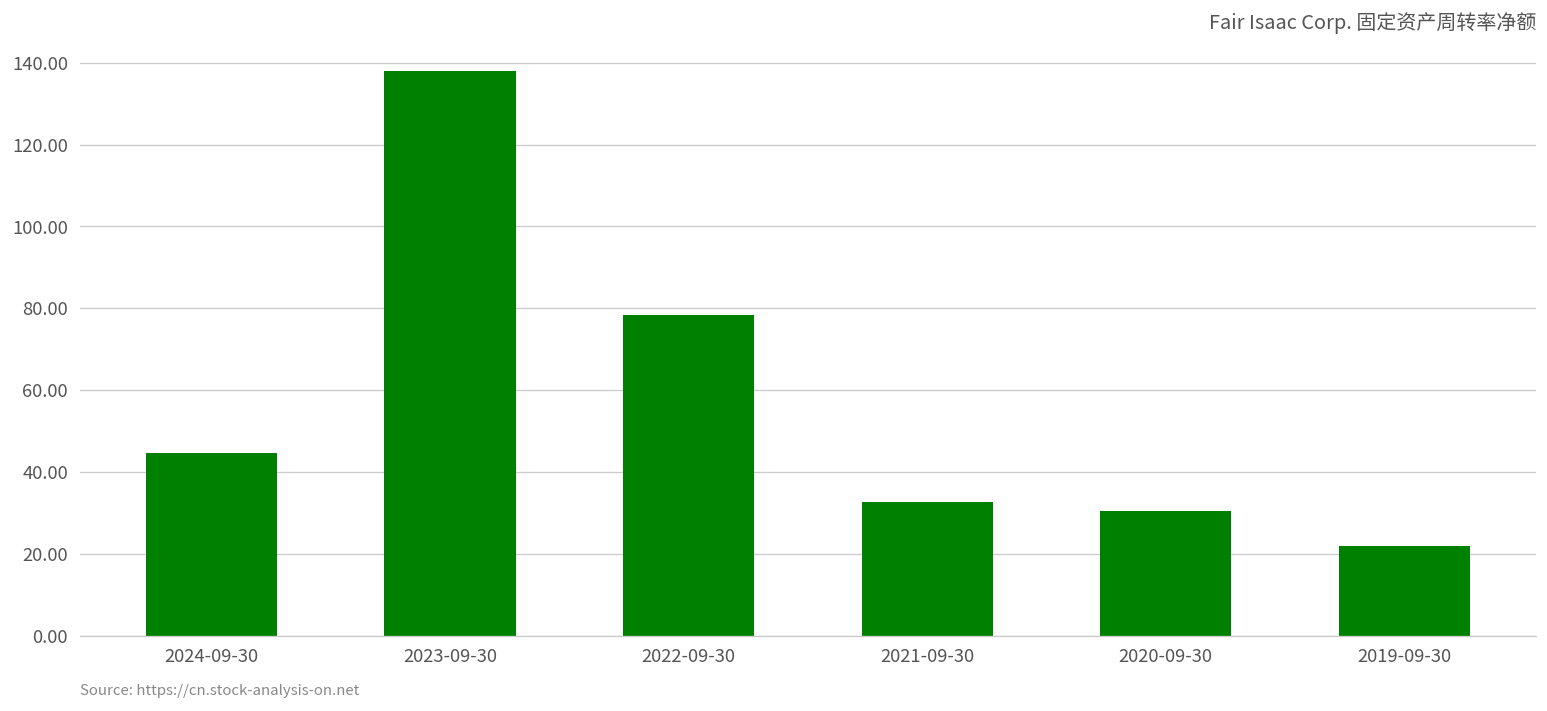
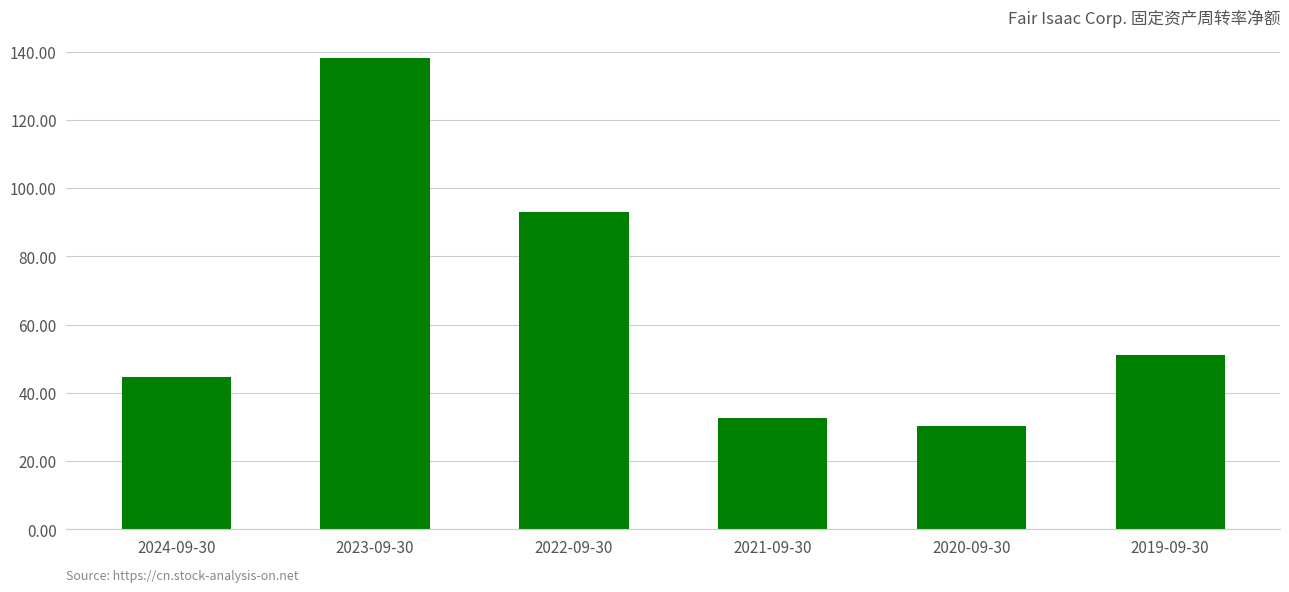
2022-09-30: 78 -> 93
2019-09-30: 22 -> 51
